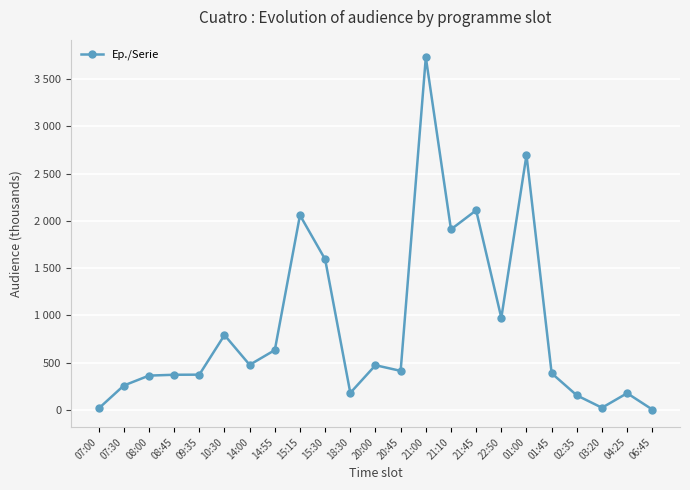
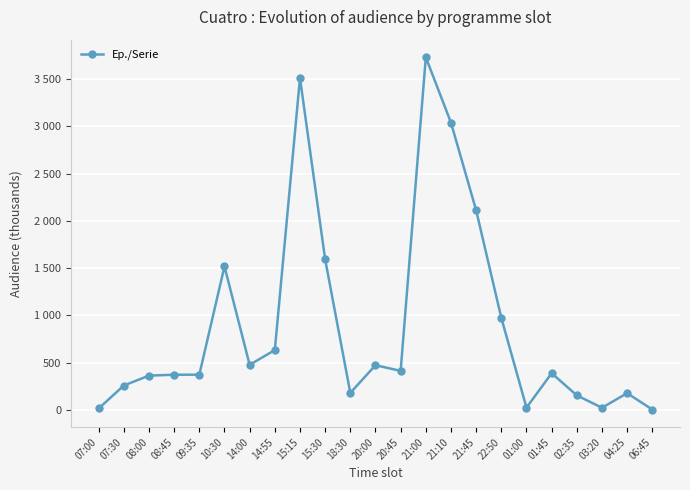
10:30: 800 -> 1500
15:15: 2100 -> 3500
21:10: 1900 -> 3000
01:00: 2700 -> 0
